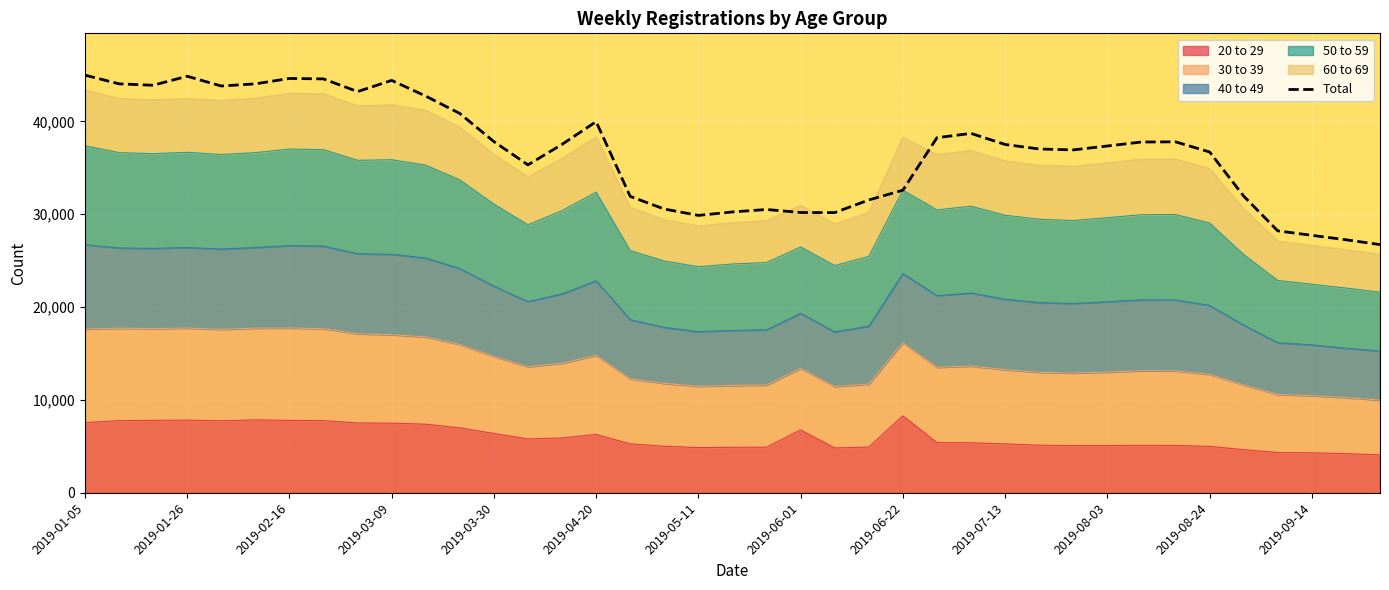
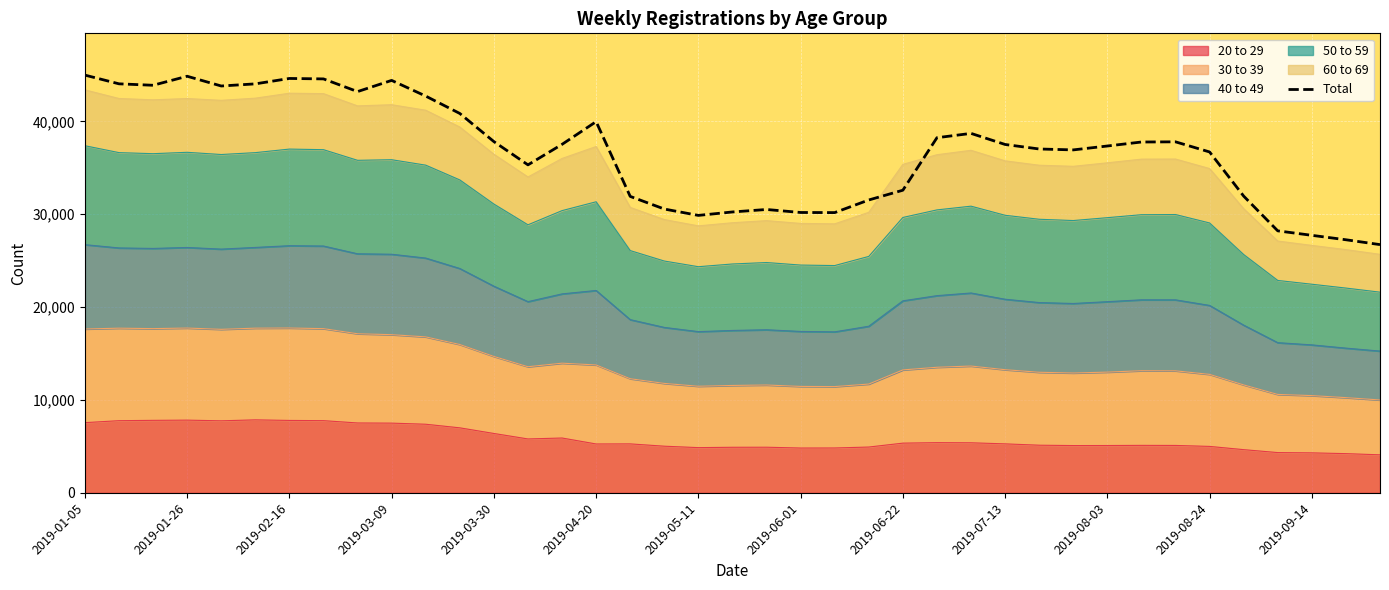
20 to 29, 2019-04-20: 6,000 -> 5,000
20 to 29, 2019-06-01: 7,000 -> 5,000
20 to 29, 2019-06-22: 8,000 -> 5,000
